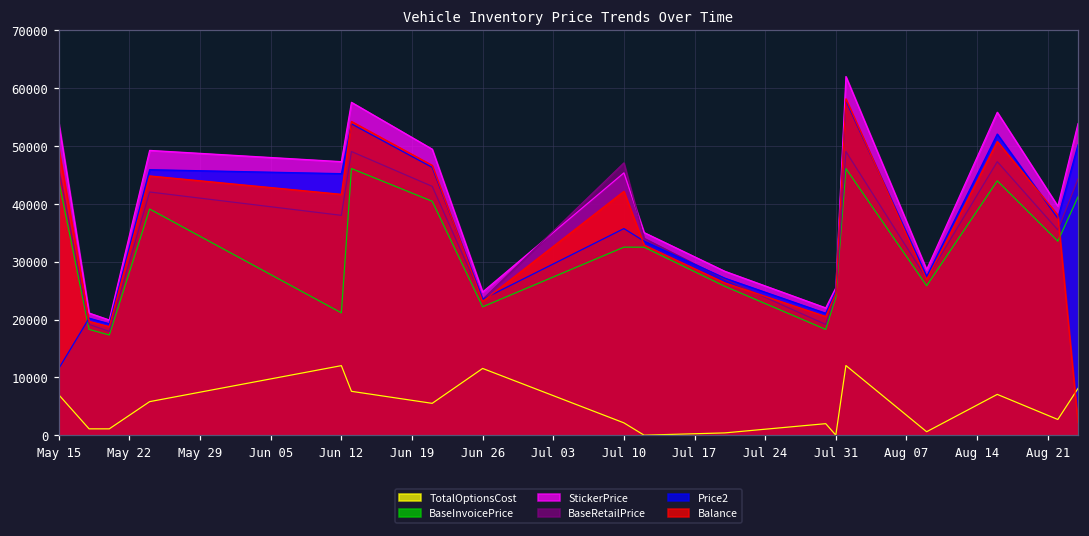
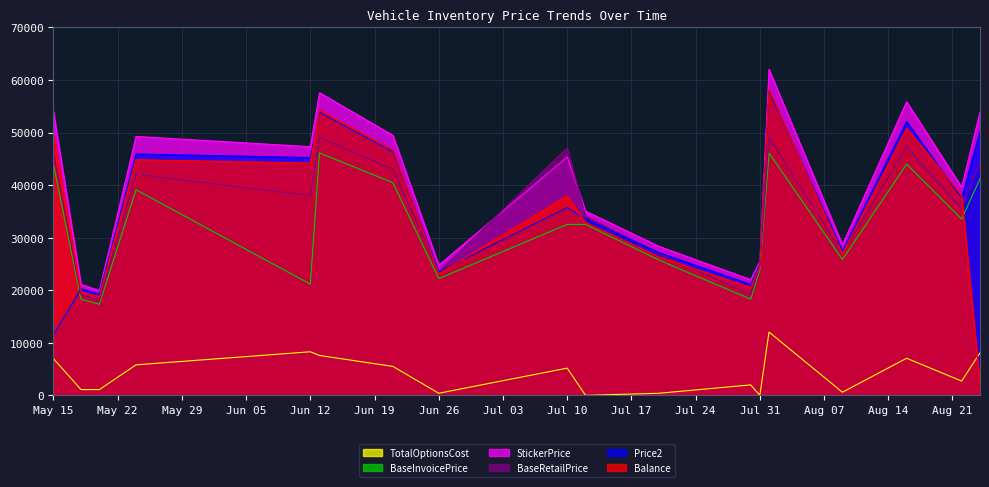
TotalOptionsCost, Jun 12: 12000 -> 8000
Balance, Jun 12: 42000 -> 44000
TotalOptionsCost, Jun 26: 12000 -> 0
TotalOptionsCost, Jul 10: 2000 -> 5000
Balance, Jul 10: 42000 -> 38000
